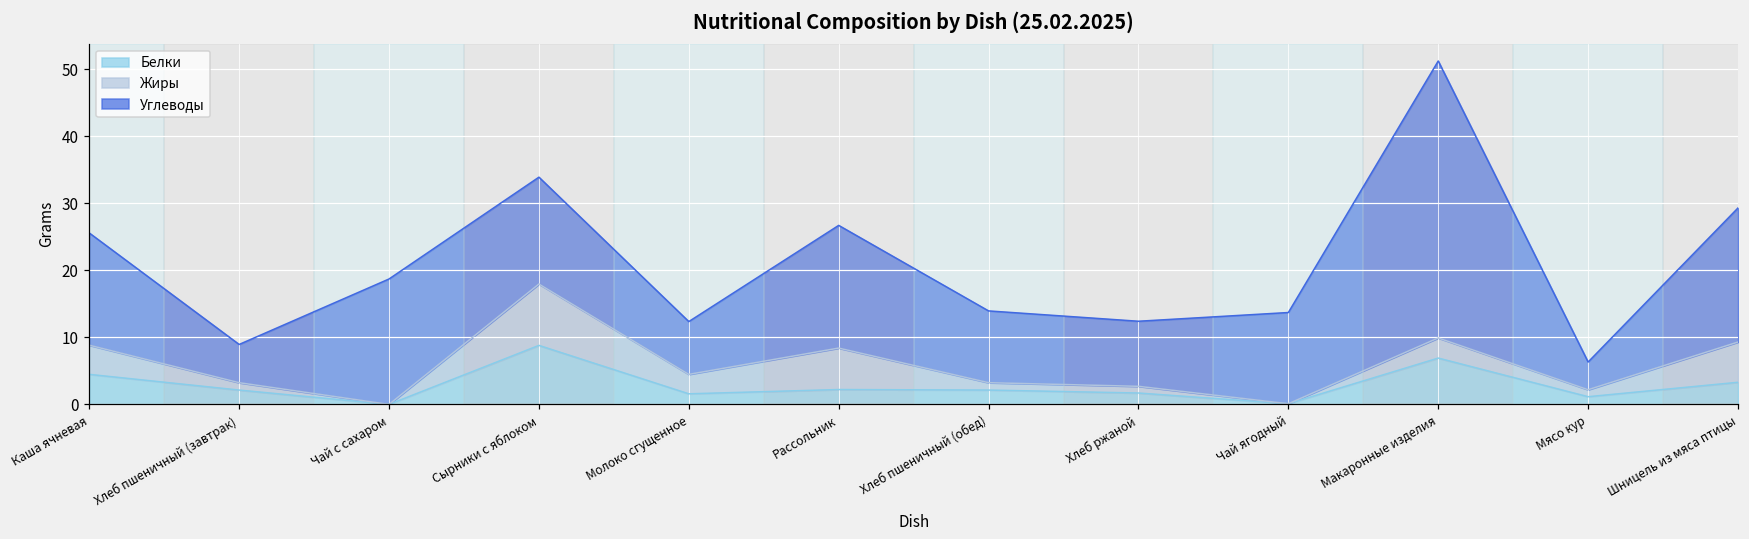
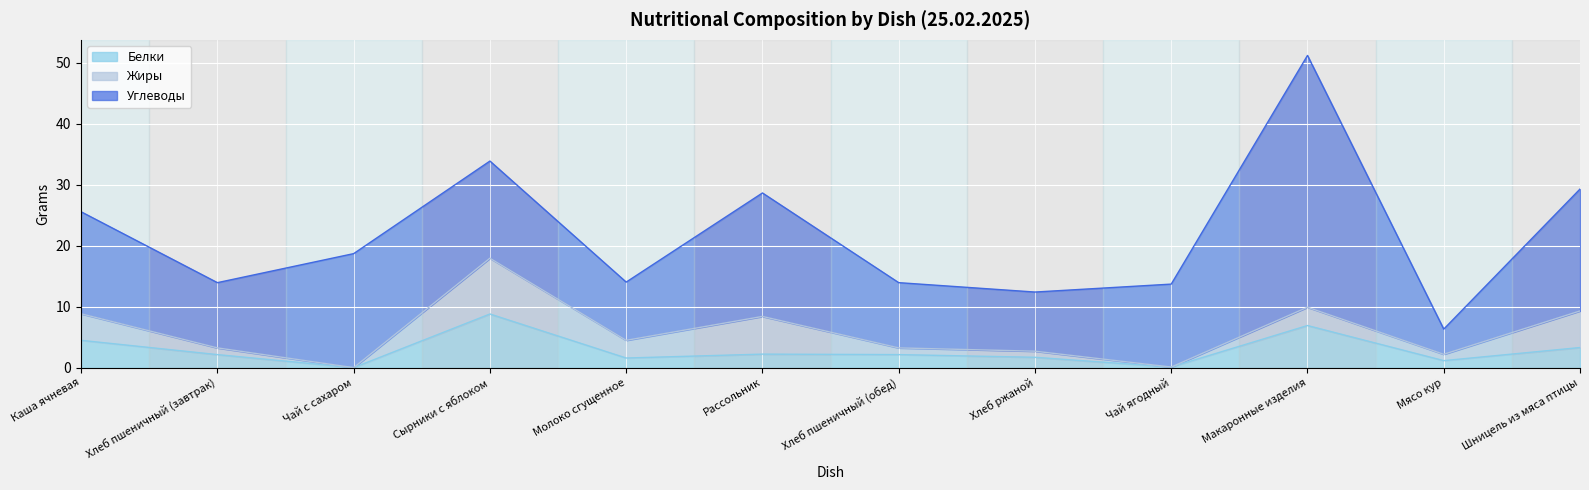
Углеводы, Хлеб пшеничный (завтрак): 6 -> 11
Углеводы, Молоко сгущенное: 8 -> 10
Углеводы, Рассольник: 18 -> 20
